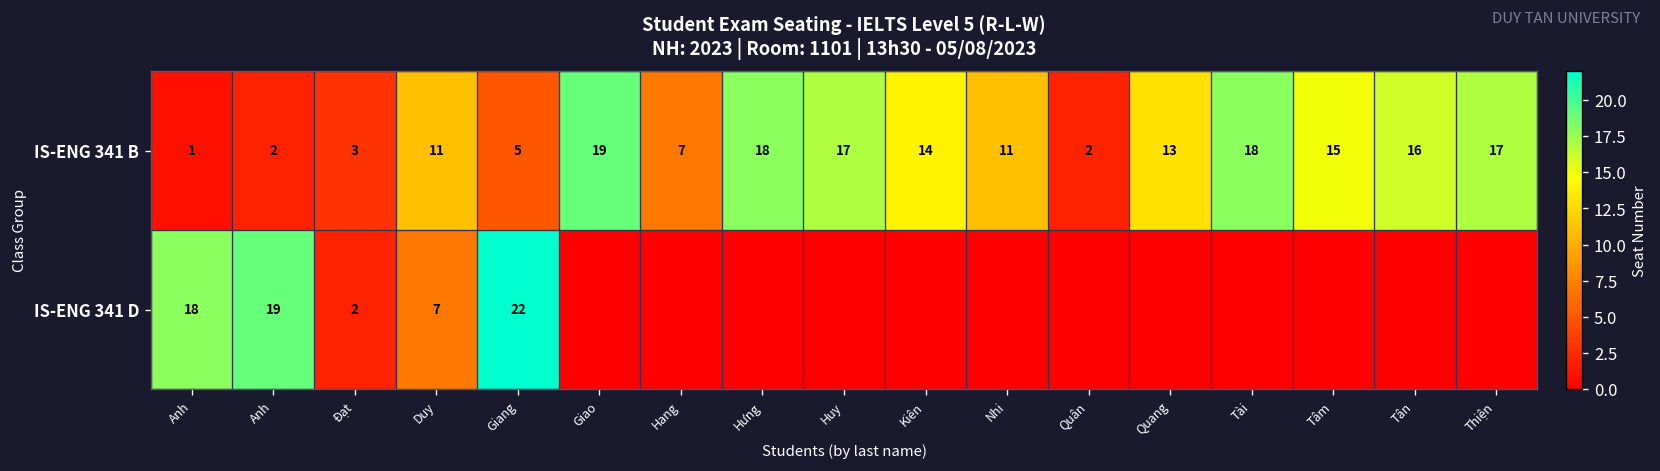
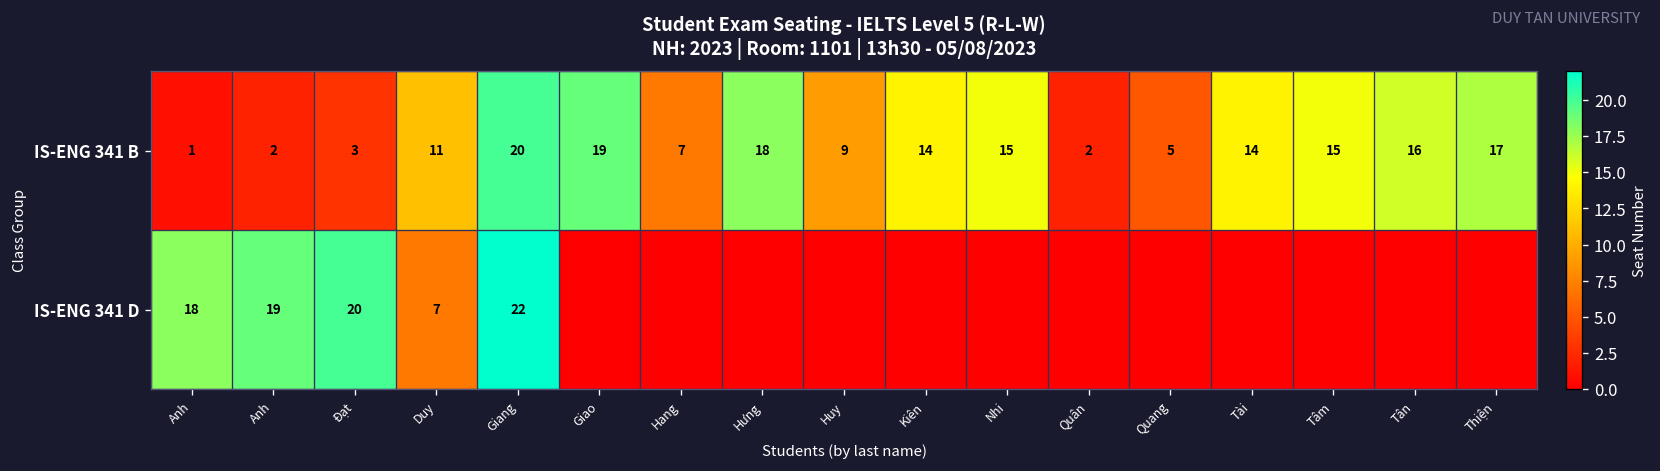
IS-ENG 341 B, Giang: 5 -> 20
IS-ENG 341 B, Huy: 17 -> 9
IS-ENG 341 B, Nhi: 11 -> 15
IS-ENG 341 B, Quang: 13 -> 5
IS-ENG 341 B, Tài: 18 -> 14
IS-ENG 341 D, Đạt: 2 -> 20
